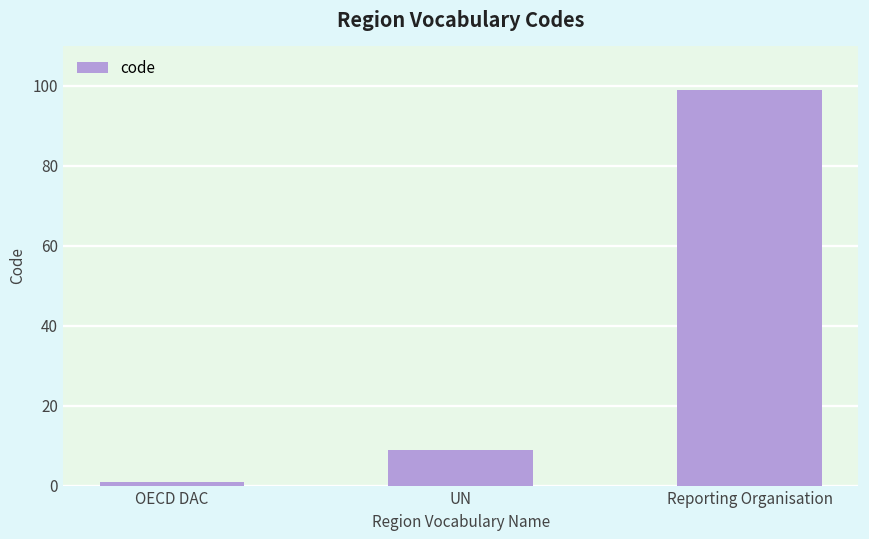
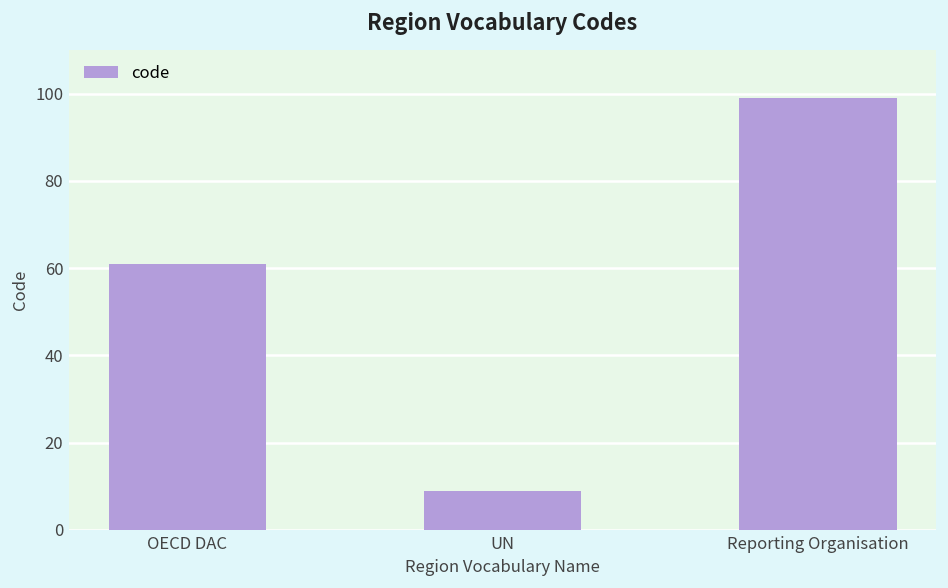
OECD DAC: 1 -> 61
